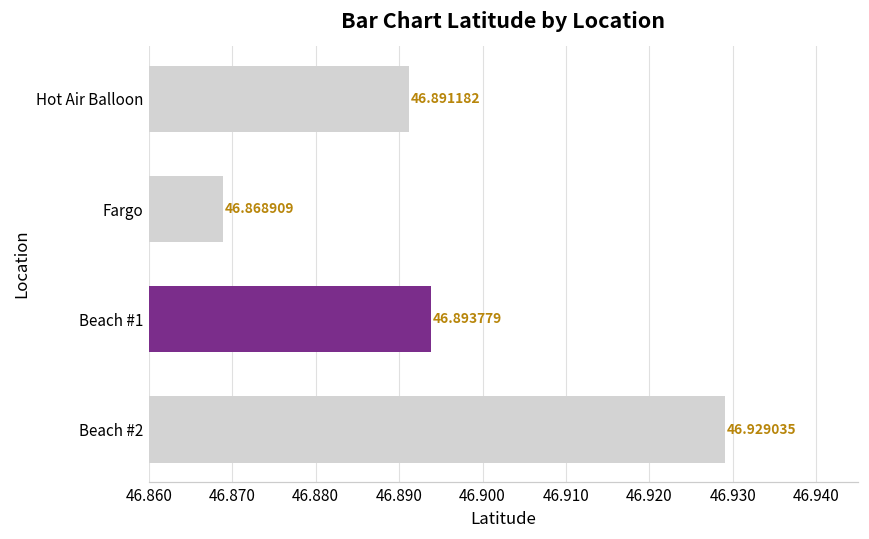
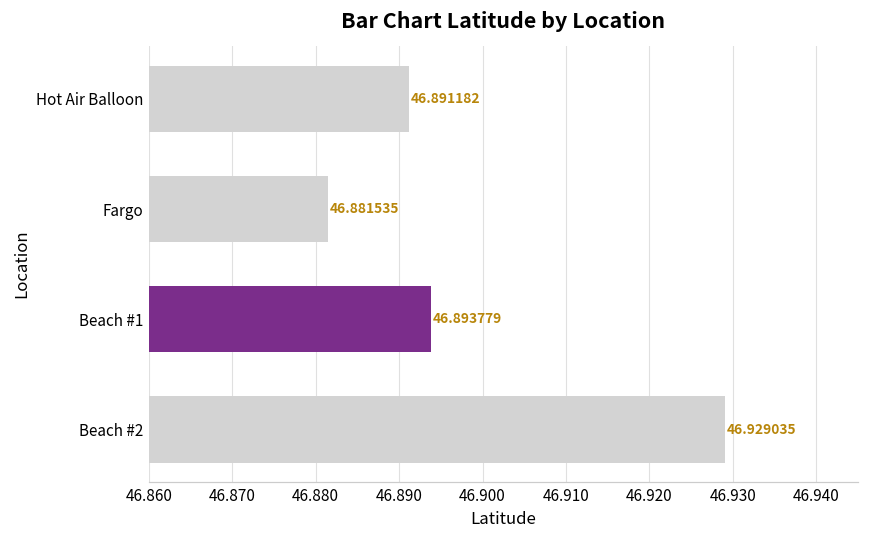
Fargo: 46.868909 -> 46.881535
